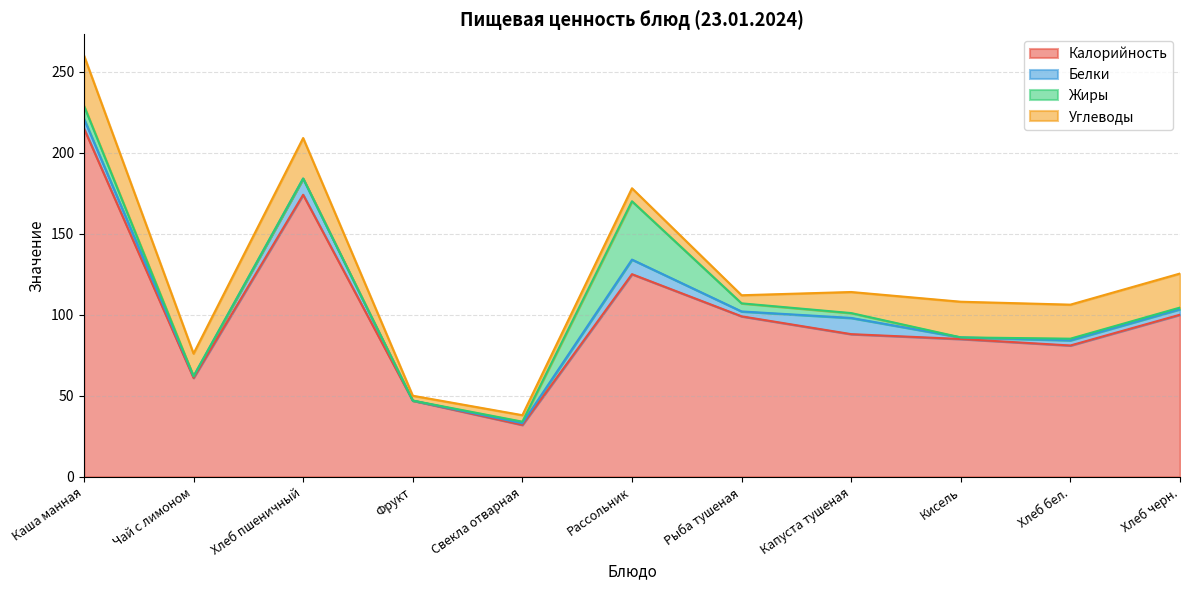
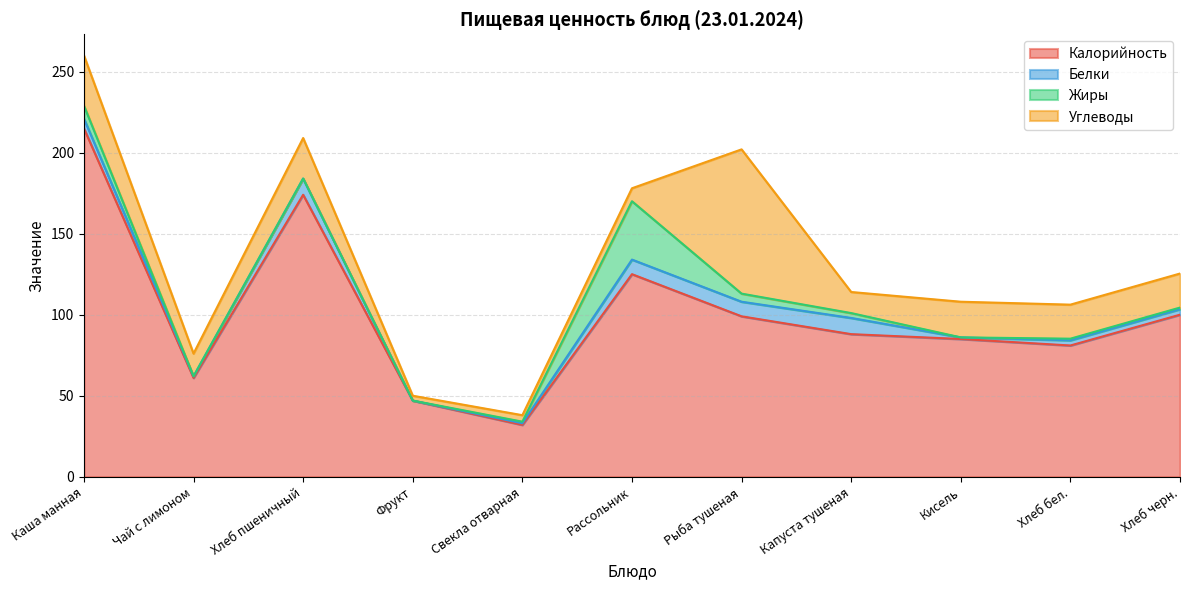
Белки, Рыба тушеная: 3 -> 9
Углеводы, Рыба тушеная: 5 -> 89
